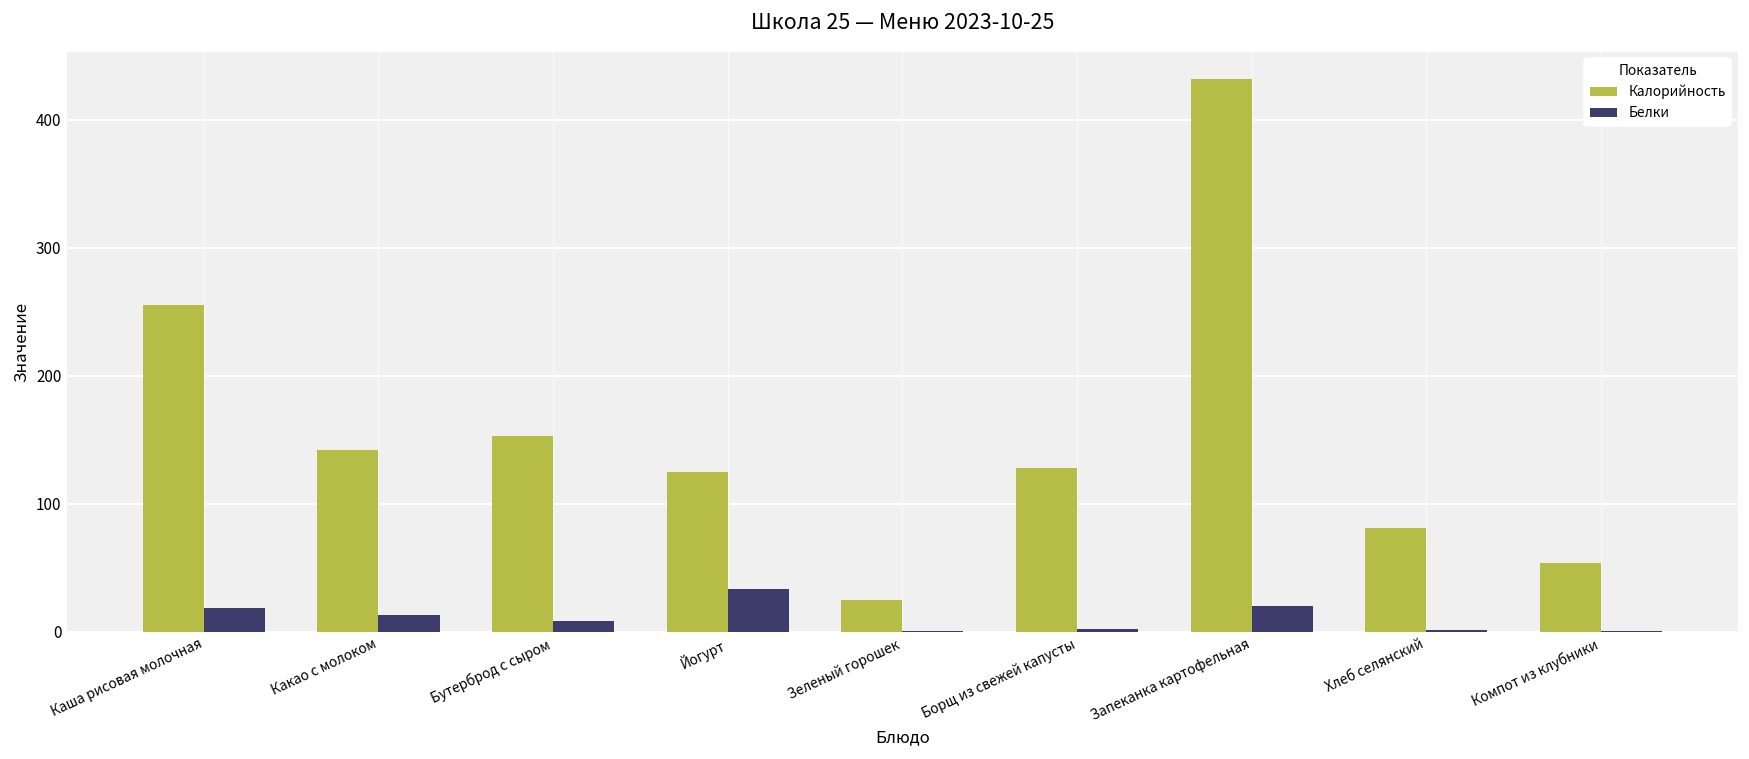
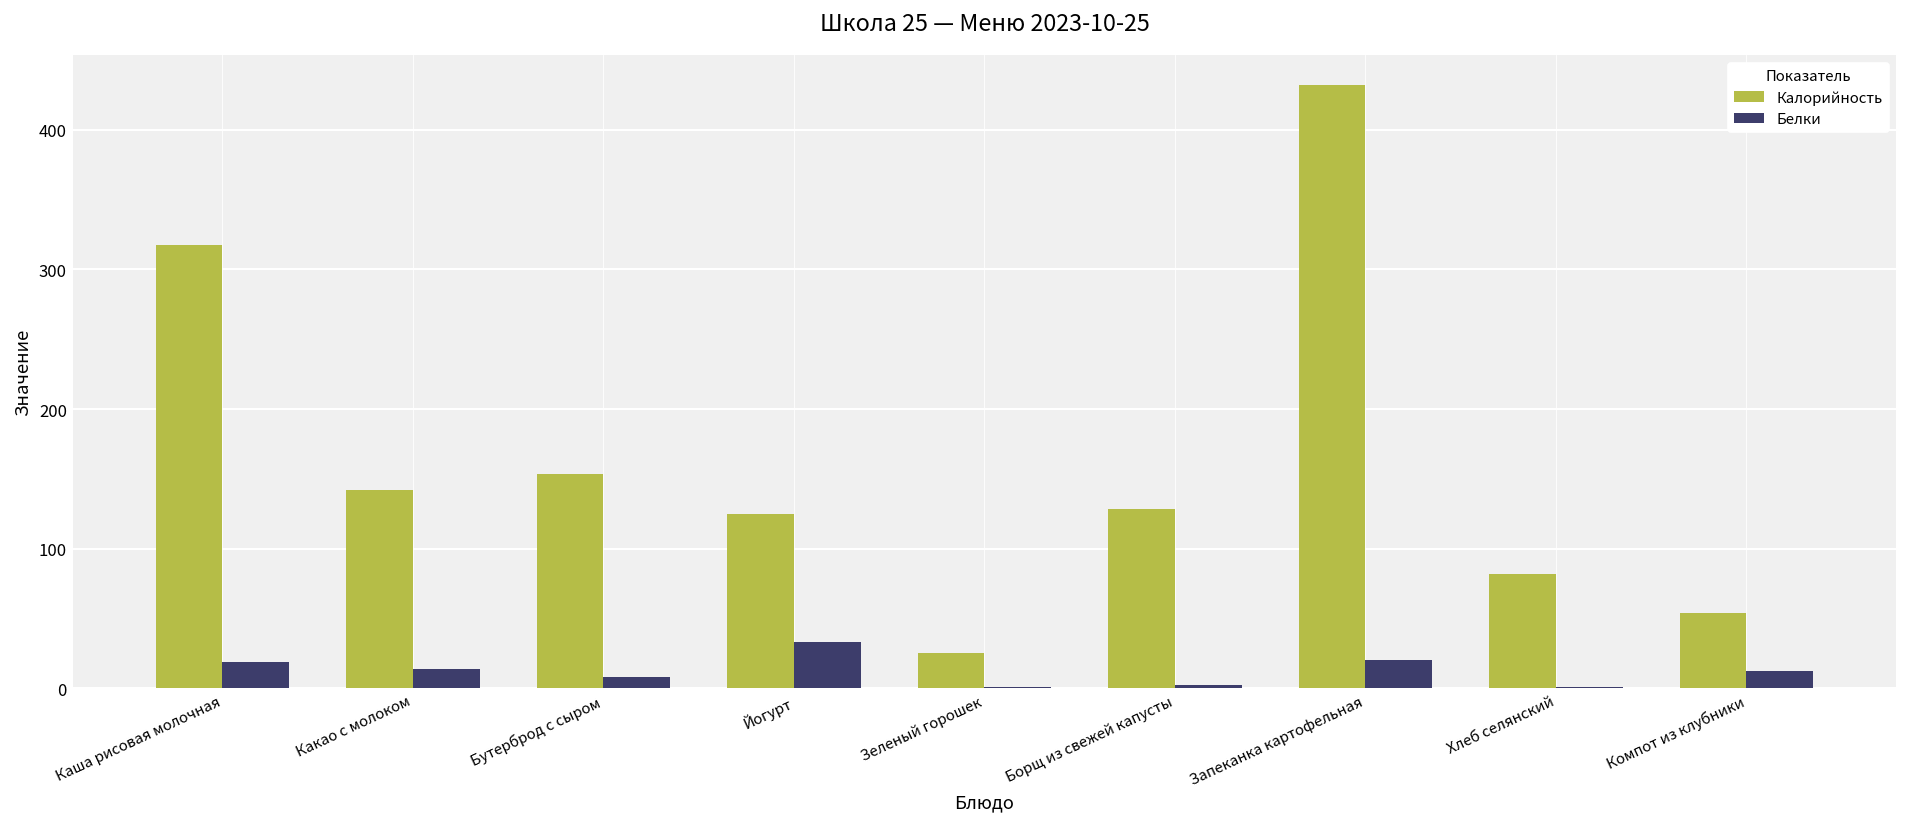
Калорийность, Каша рисовая молочная: 255 -> 318
Белки, Компот из клубники: 0 -> 13
